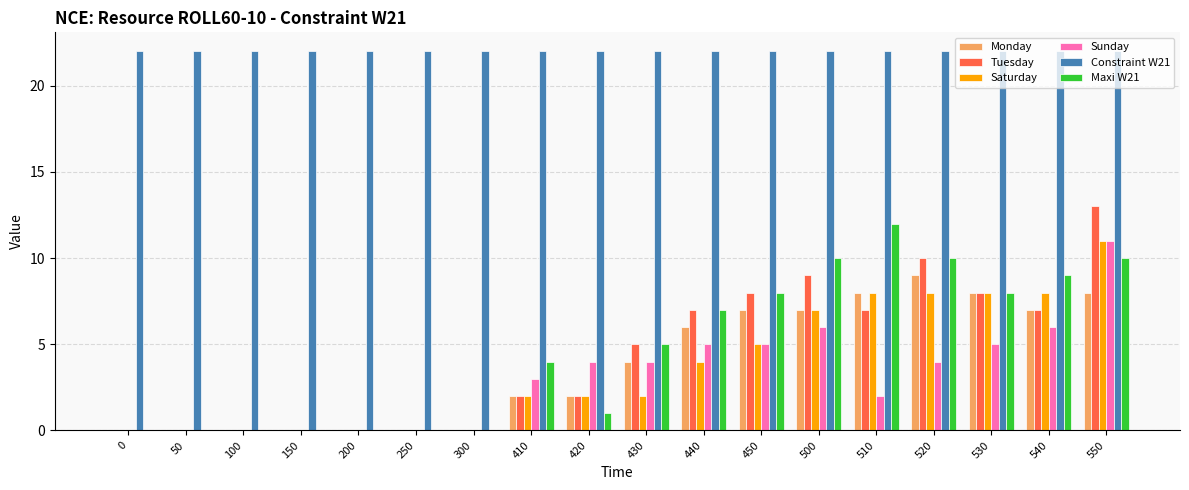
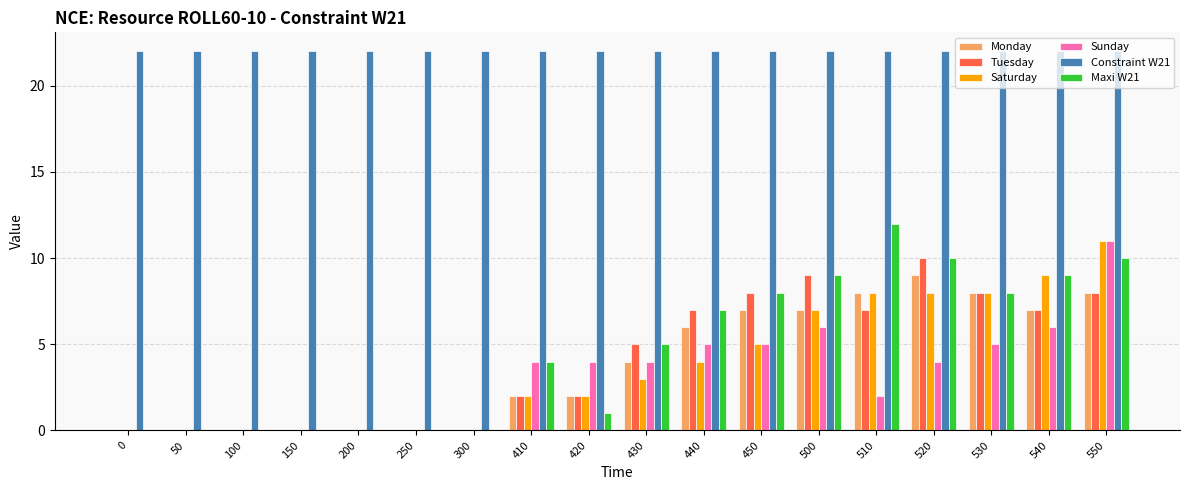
Sunday, 410: 3 -> 4
Saturday, 430: 2 -> 3
Maxi W21, 500: 10 -> 9
Saturday, 540: 8 -> 9
Tuesday, 550: 13 -> 8
